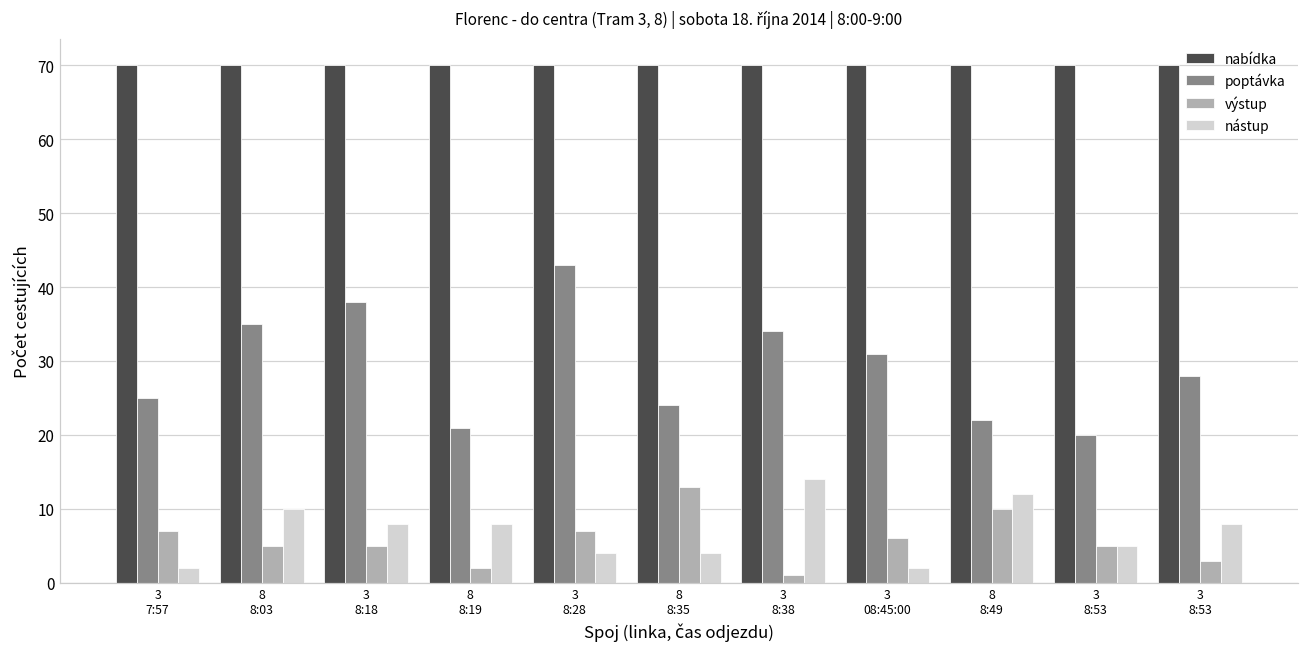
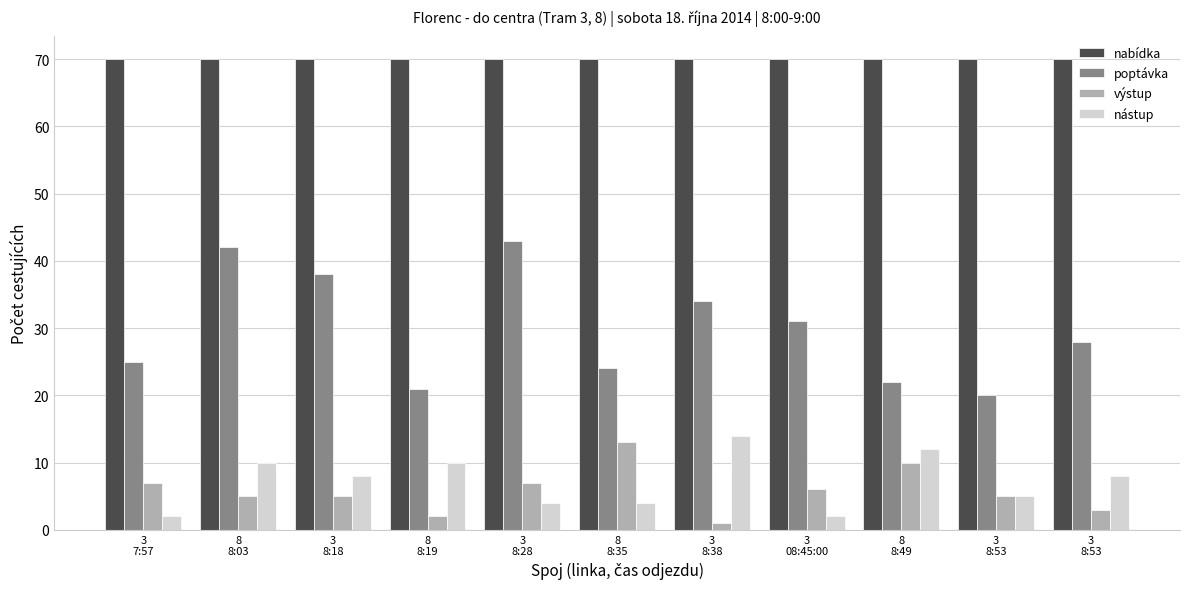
poptávka, 8 8:03: 35 -> 42
nástup, 8 8:19: 8 -> 10
